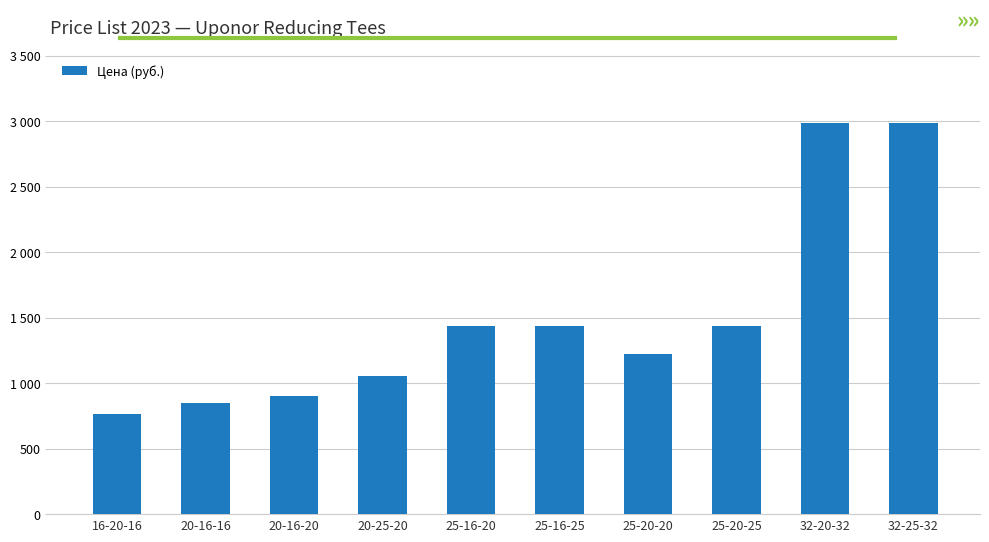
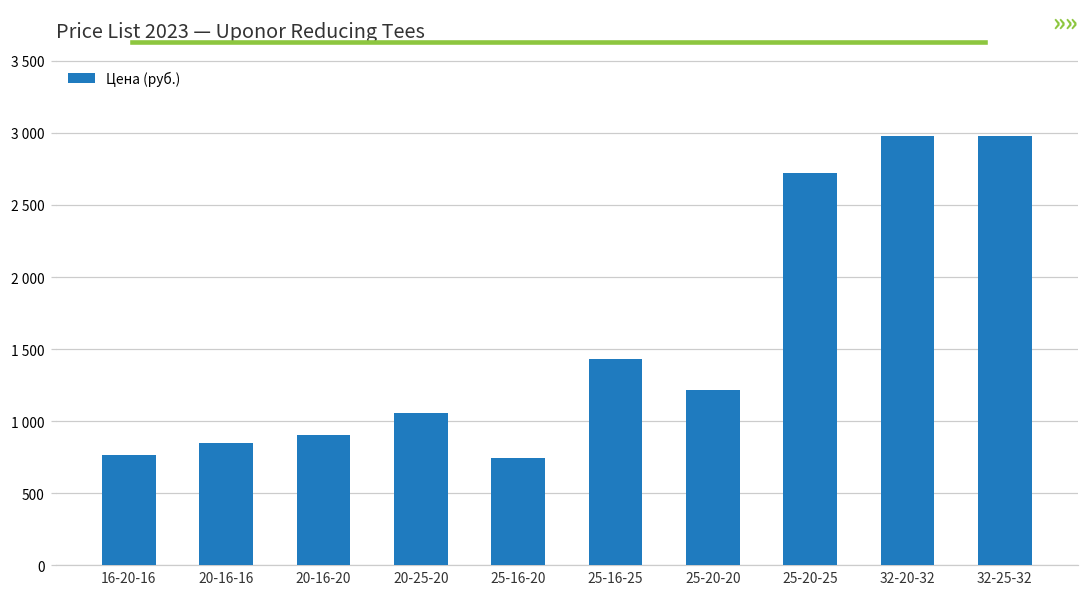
25-16-20: 1430 -> 750
25-20-25: 1430 -> 2730
